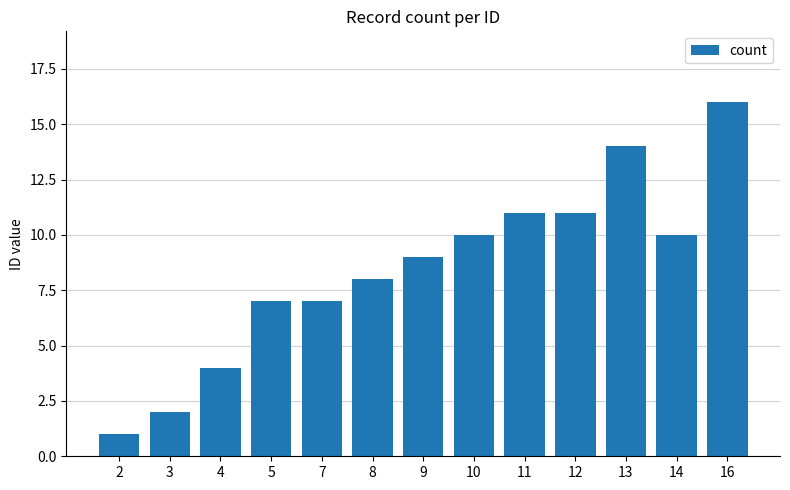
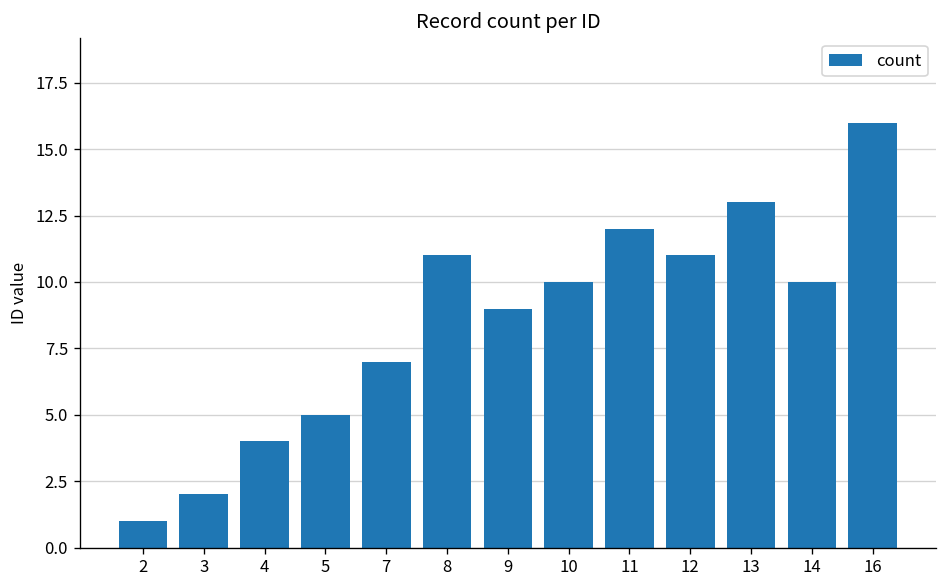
5: 7 -> 5
8: 8 -> 11
11: 11 -> 12
13: 14 -> 13
